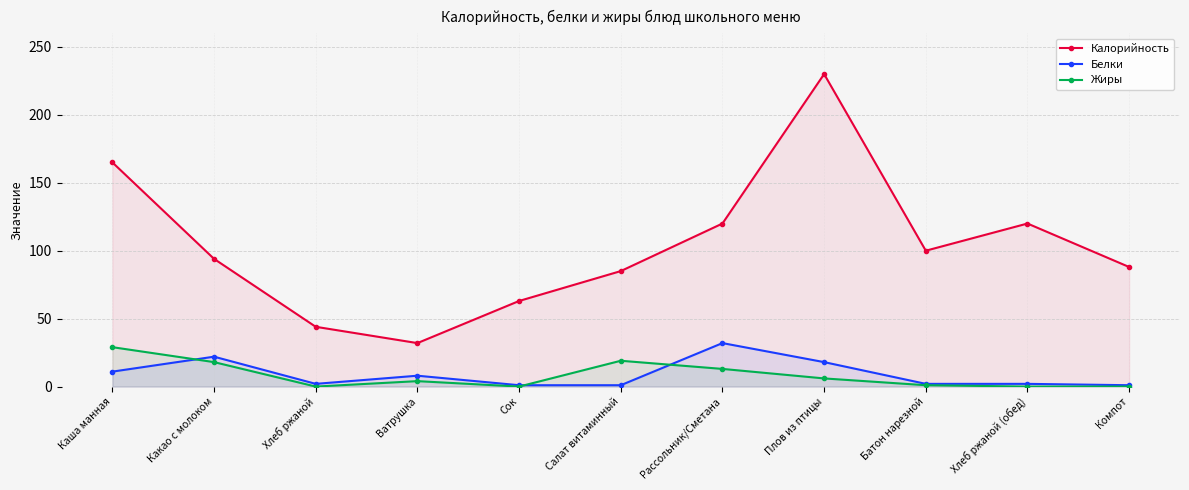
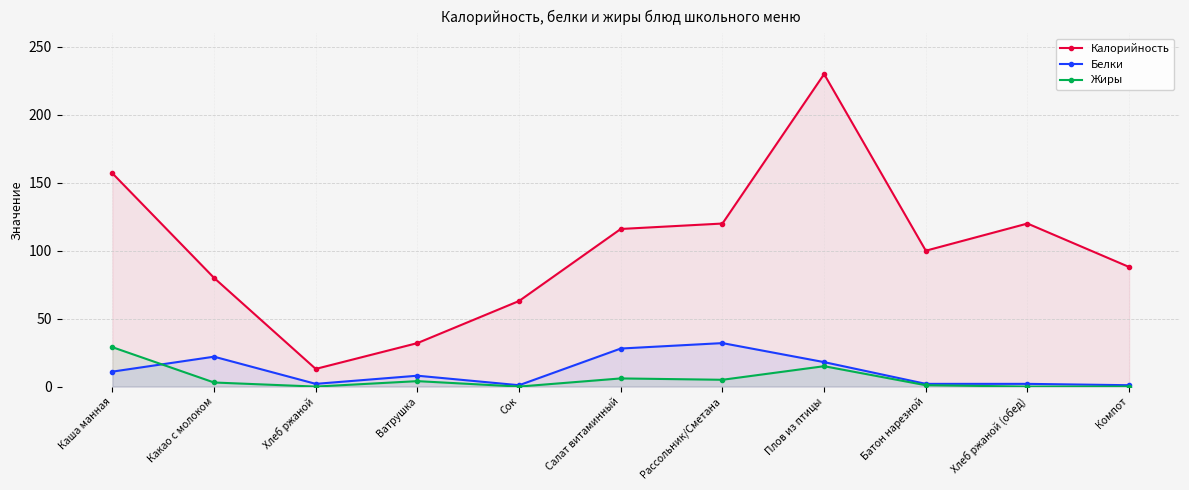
Калорийность, Каша манная: 165 -> 157
Калорийность, Какао с молоком: 94 -> 80
Жиры, Какао с молоком: 18 -> 3
Калорийность, Хлеб ржаной: 44 -> 13
Калорийность, Салат витаминный: 85 -> 116
Белки, Салат витаминный: 1 -> 28
Жиры, Салат витаминный: 19 -> 6
Жиры, Рассольник/Сметана: 13 -> 5
Жиры, Плов из птицы: 6 -> 15
